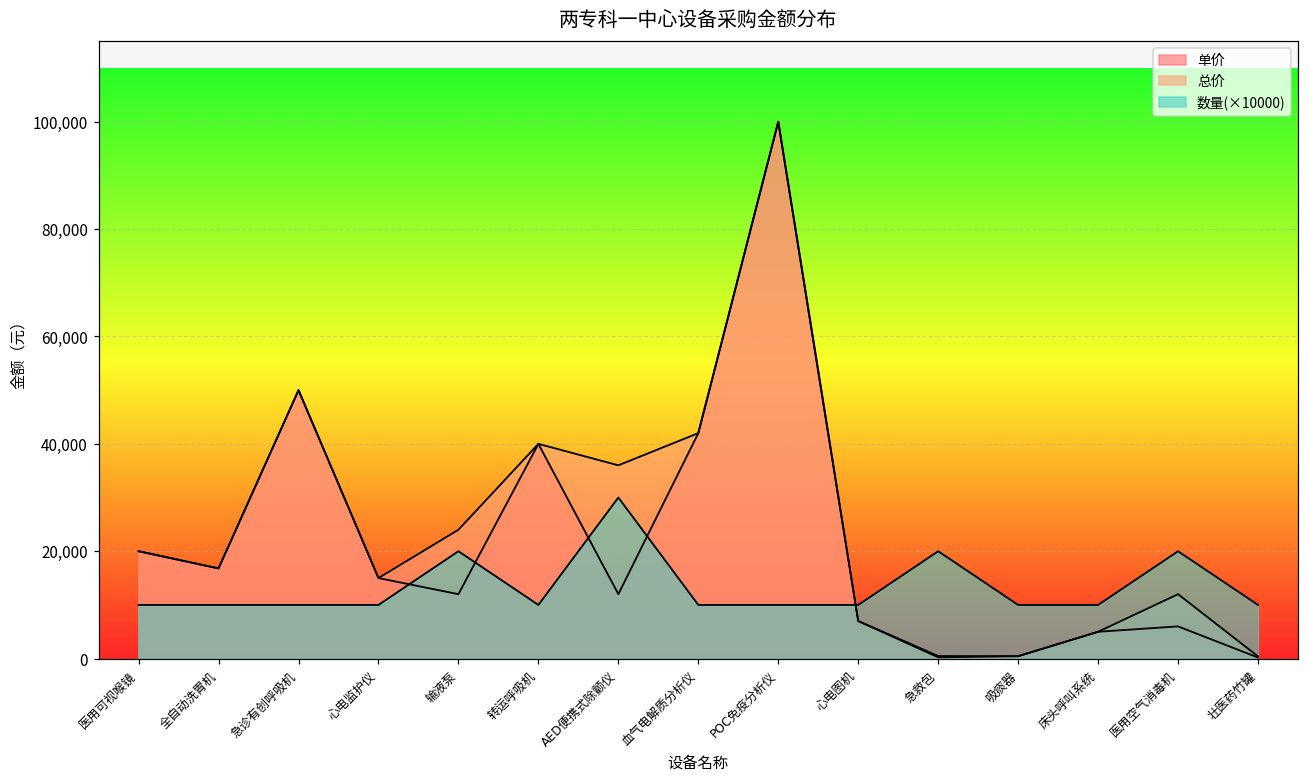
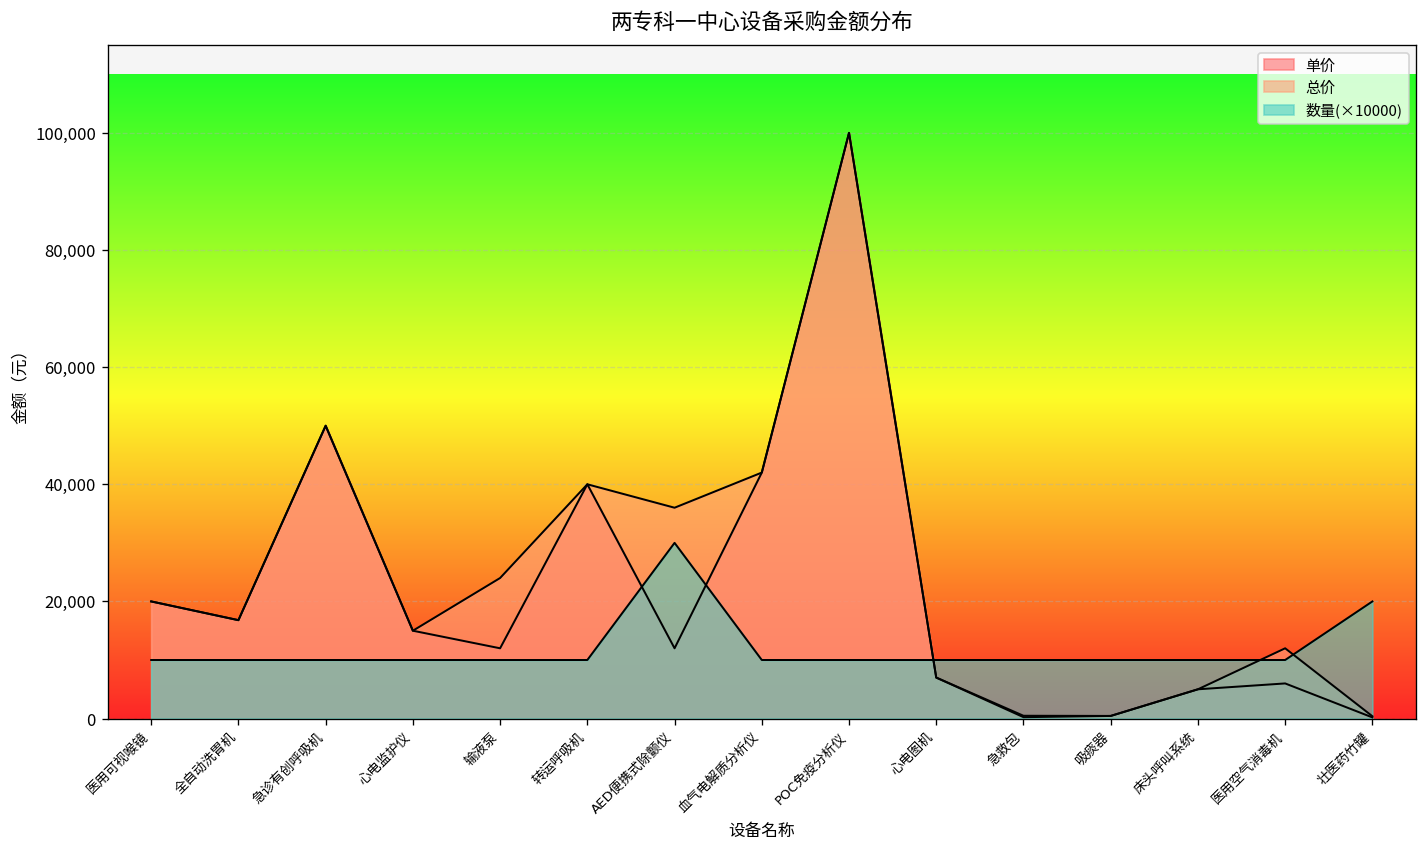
数量(×10000), 输液泵: 20,000 -> 10,000
数量(×10000), 急救包: 20,000 -> 10,000
数量(×10000), 医用空气消毒机: 20,000 -> 10,000
数量(×10000), 壮医药竹罐: 10,000 -> 20,000
